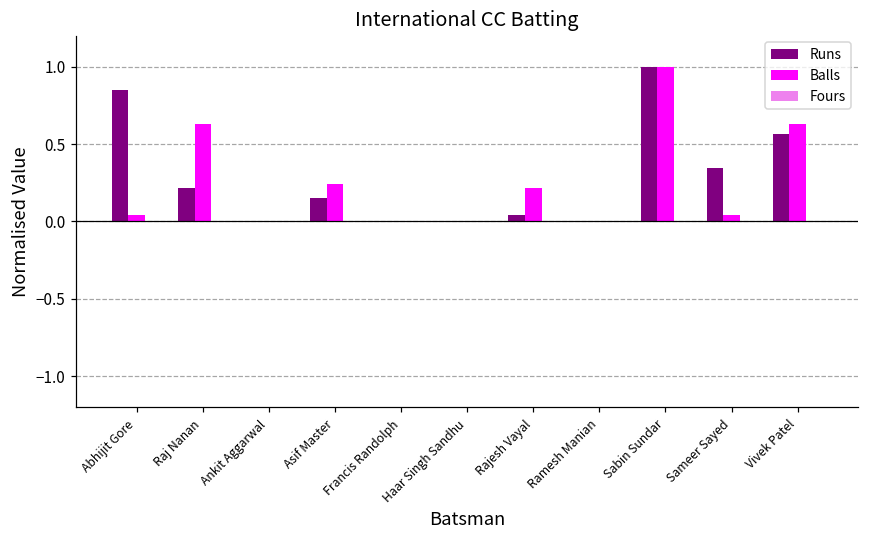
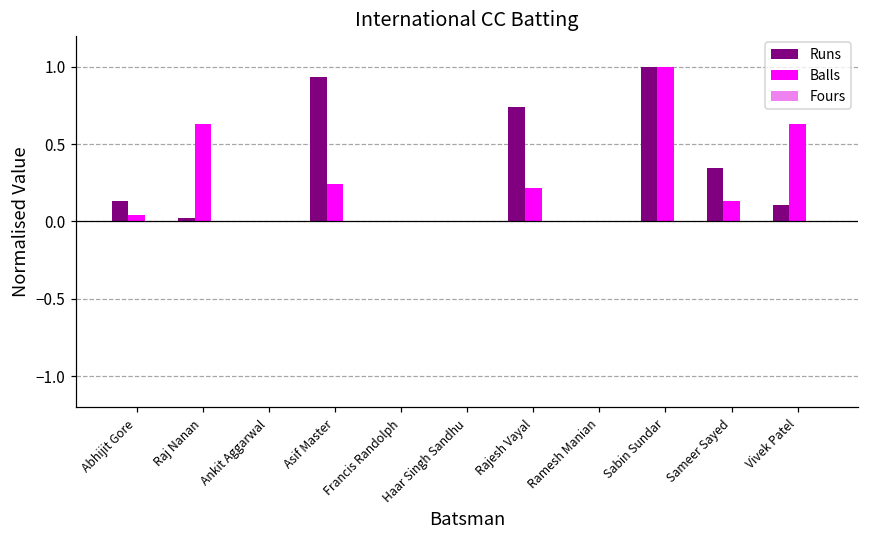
Runs, Abhijit Gore: 0.85 -> 0.13
Runs, Raj Nanan: 0.22 -> 0.02
Runs, Asif Master: 0.15 -> 0.93
Runs, Rajesh Vayal: 0.04 -> 0.74
Balls, Sameer Sayed: 0.04 -> 0.13
Runs, Vivek Patel: 0.57 -> 0.11
